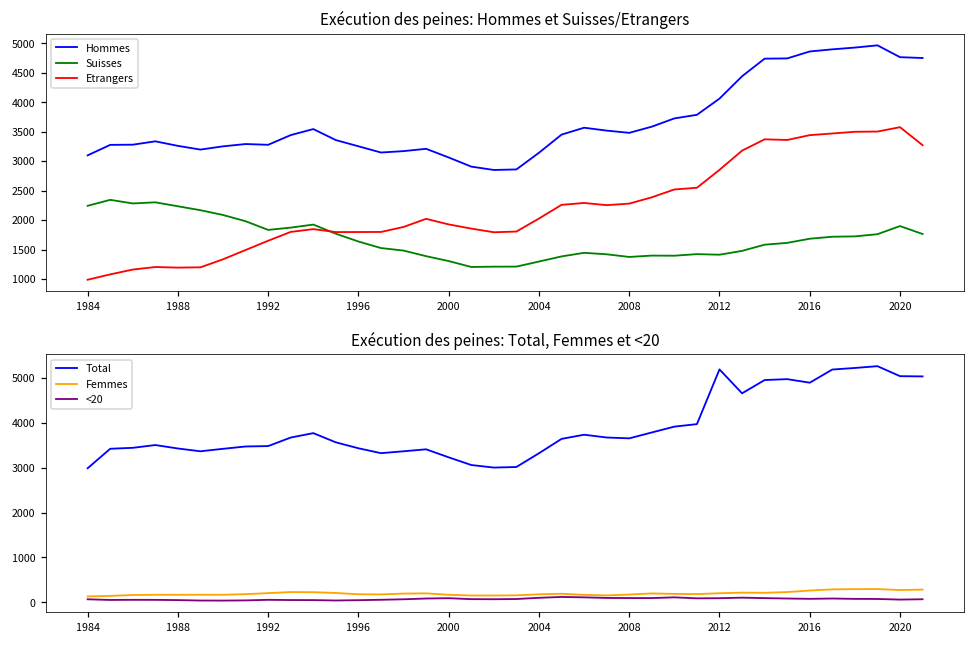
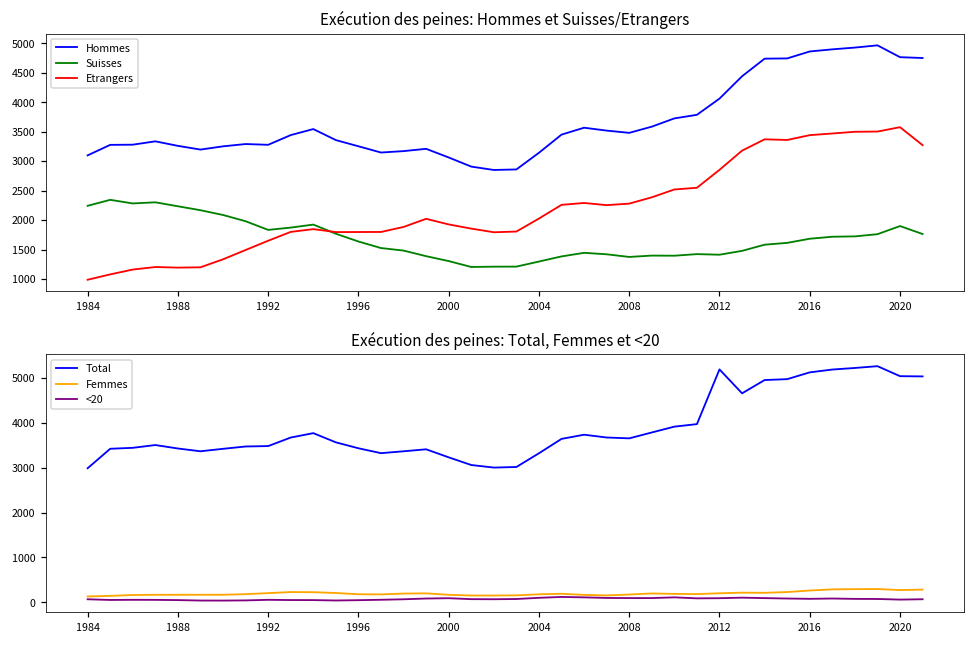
Exécution des peines: Total, Femmes et <20, Total, 2016: 4900 -> 5100
